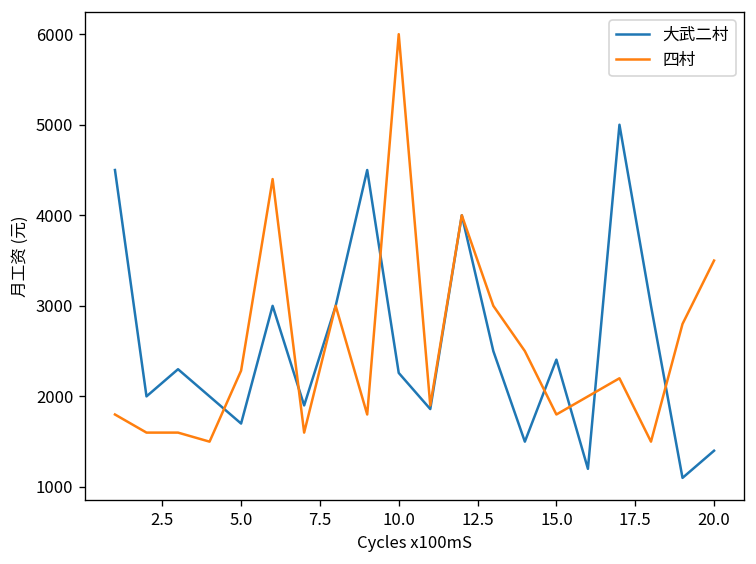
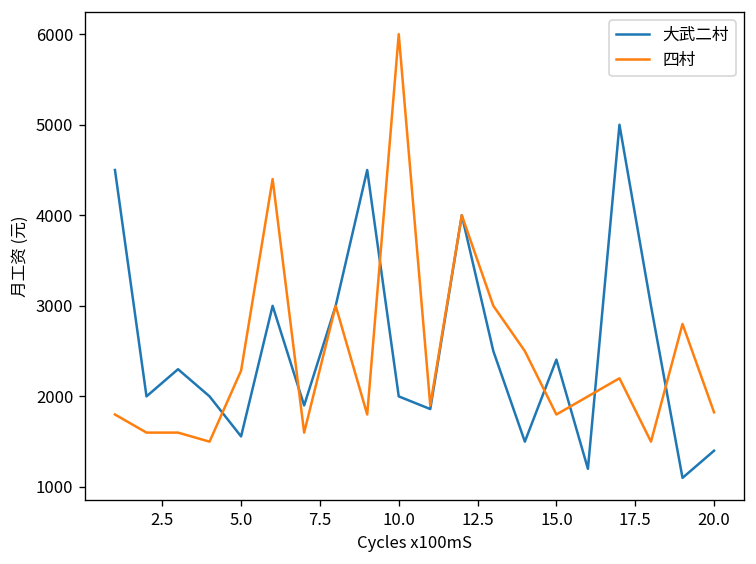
大武二村, 5.0: 1700 -> 1600
大武二村, 10.0: 2300 -> 2000
四村, 20.0: 3500 -> 1800
